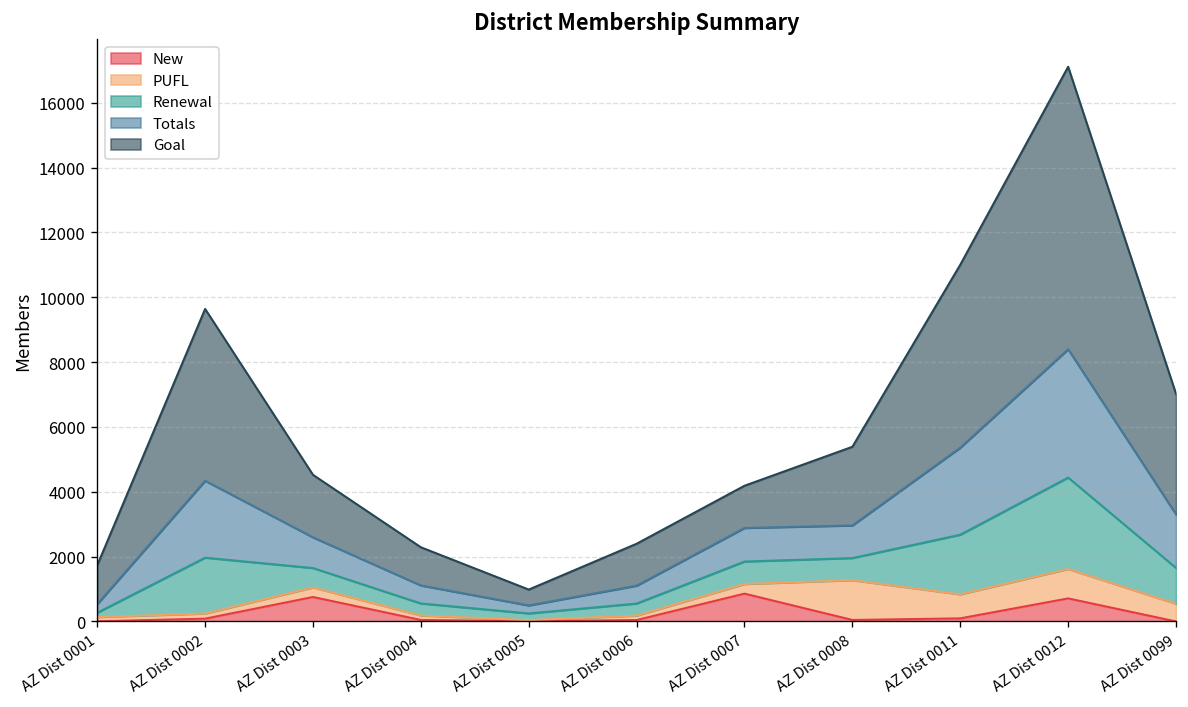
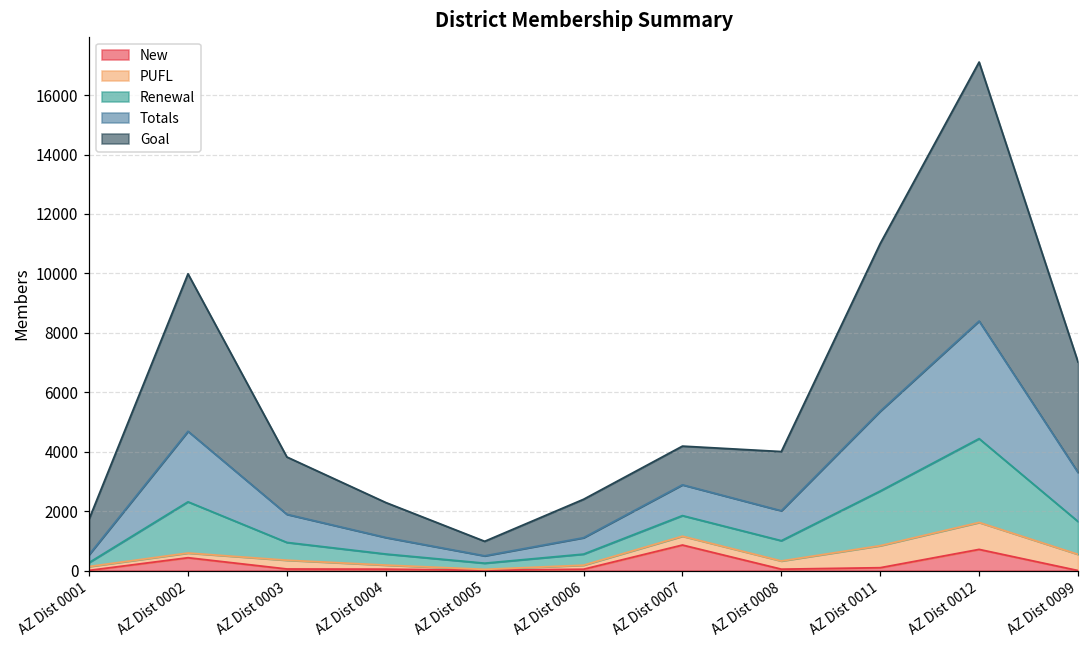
New, AZ Dist 0002: 100 -> 400
New, AZ Dist 0003: 800 -> 100
PUFL, AZ Dist 0008: 1200 -> 300
Goal, AZ Dist 0008: 2400 -> 2000
